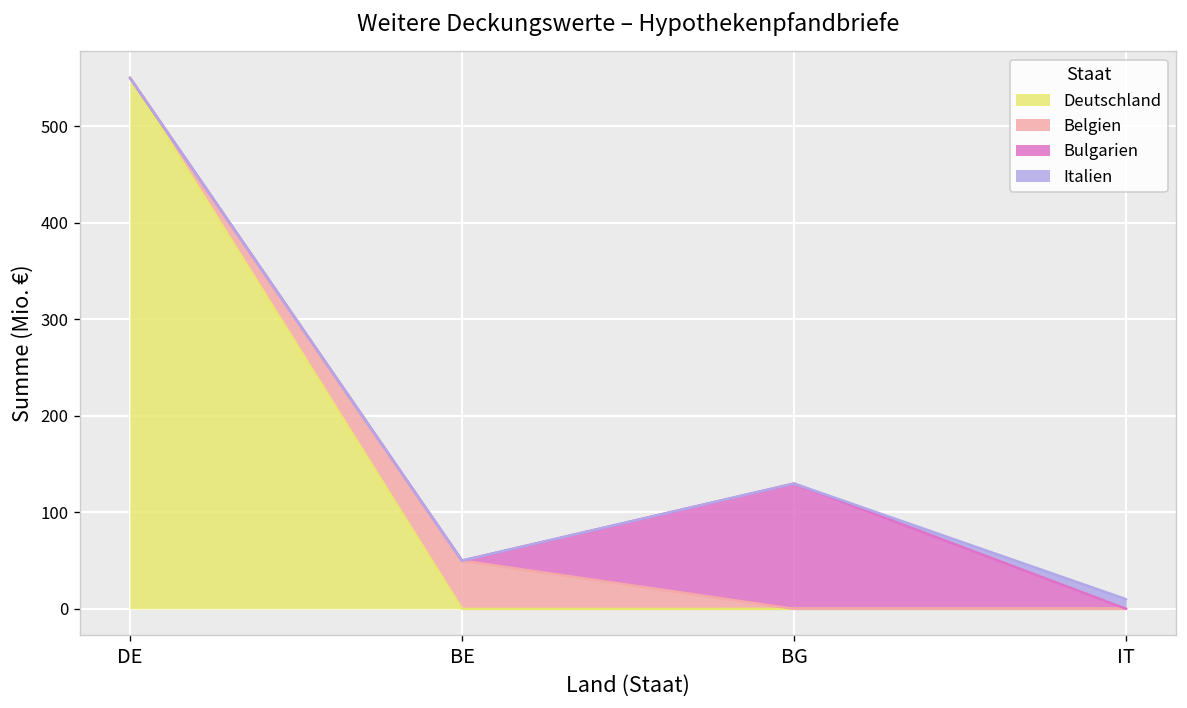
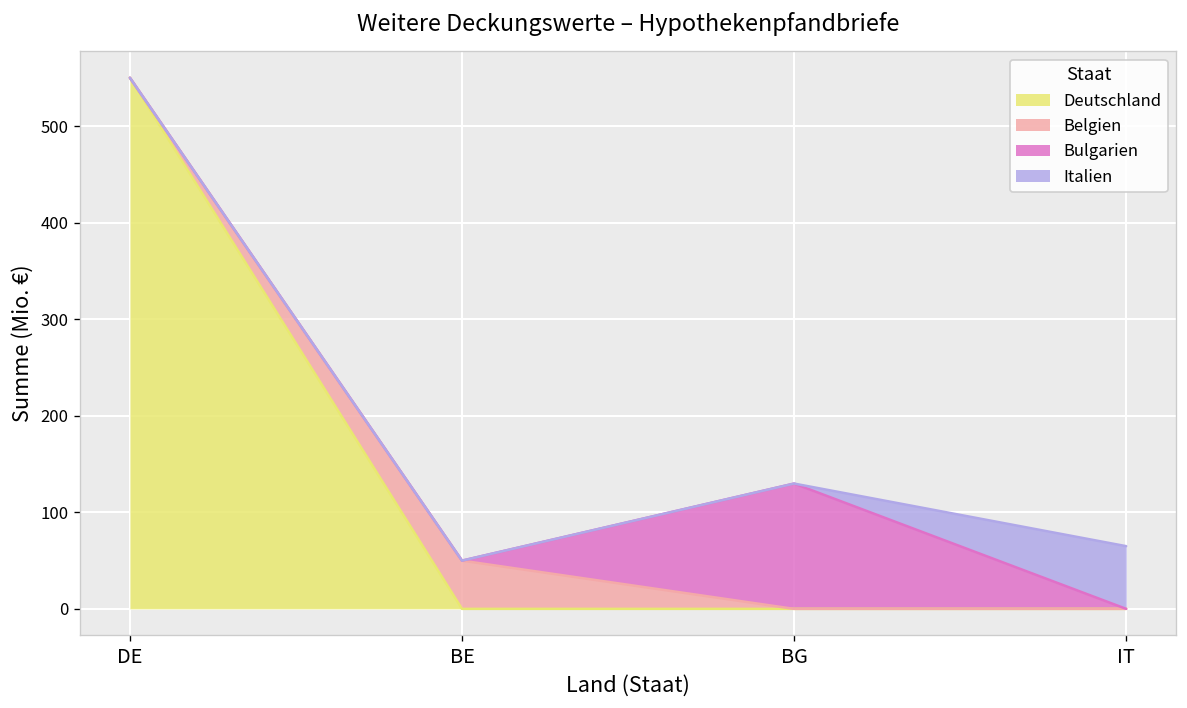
Italien, IT: 10 -> 70
